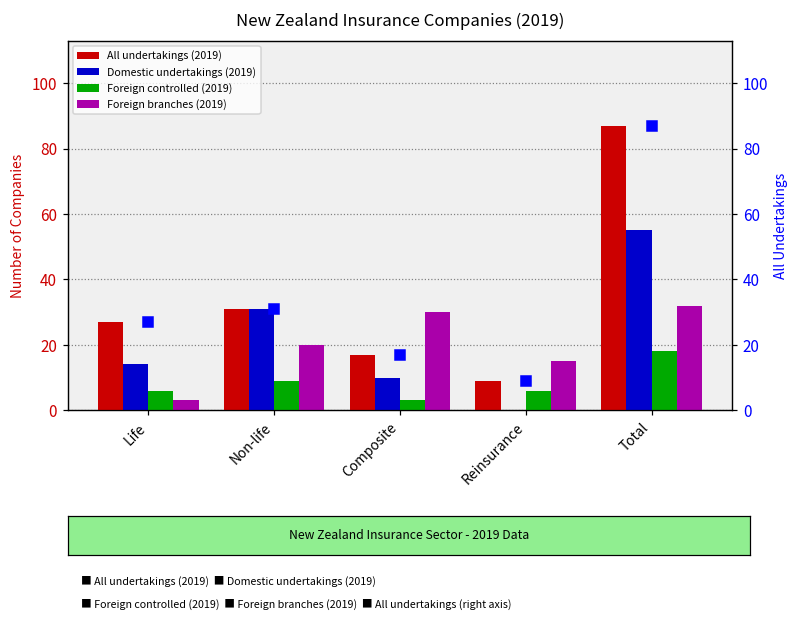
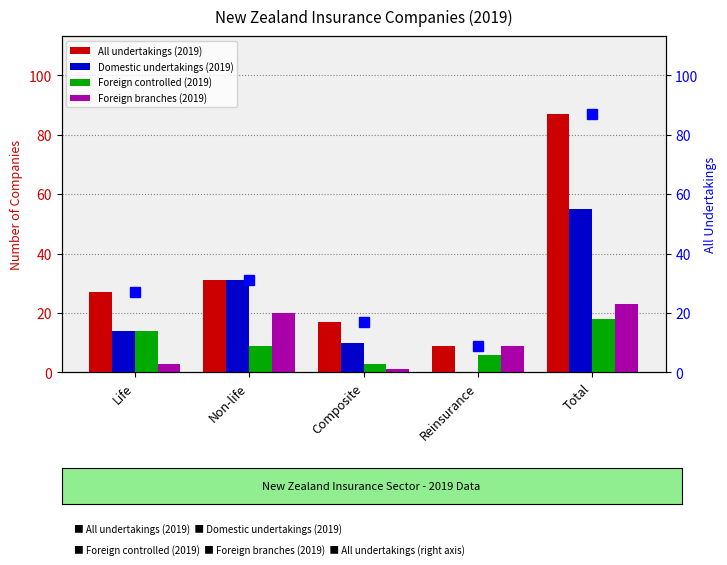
Foreign controlled (2019), Life: 6 -> 14
Foreign branches (2019), Composite: 30 -> 1
Foreign branches (2019), Reinsurance: 15 -> 9
Foreign branches (2019), Total: 32 -> 23
